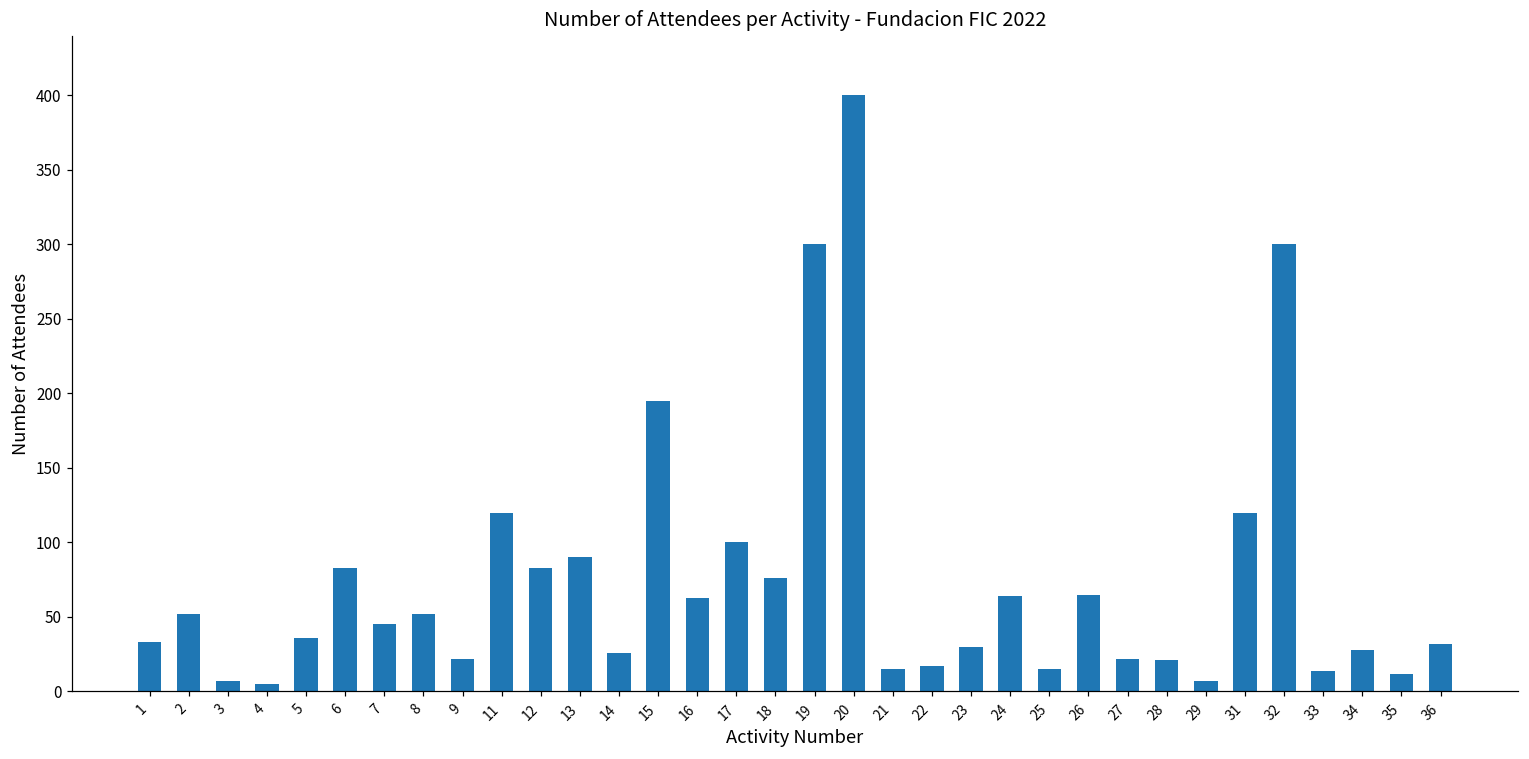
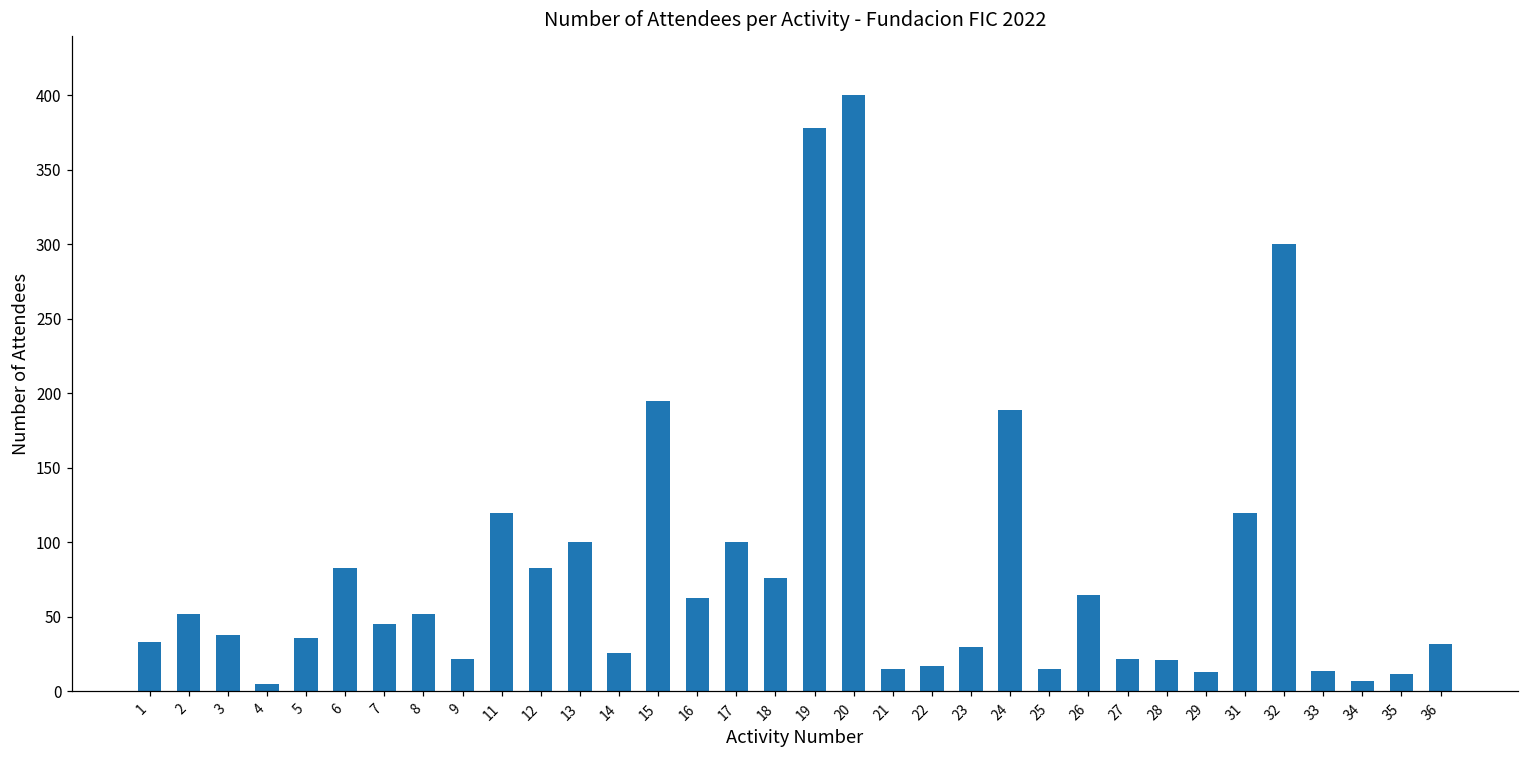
3: 7 -> 38
13: 90 -> 100
19: 300 -> 378
24: 64 -> 189
29: 7 -> 13
34: 28 -> 7
